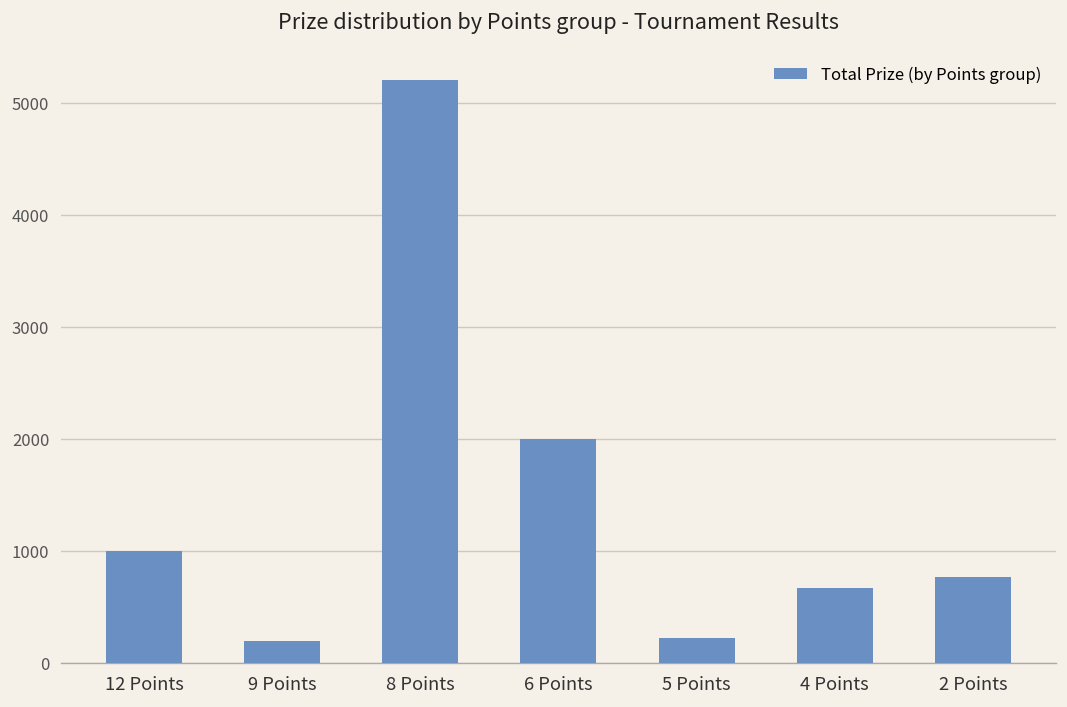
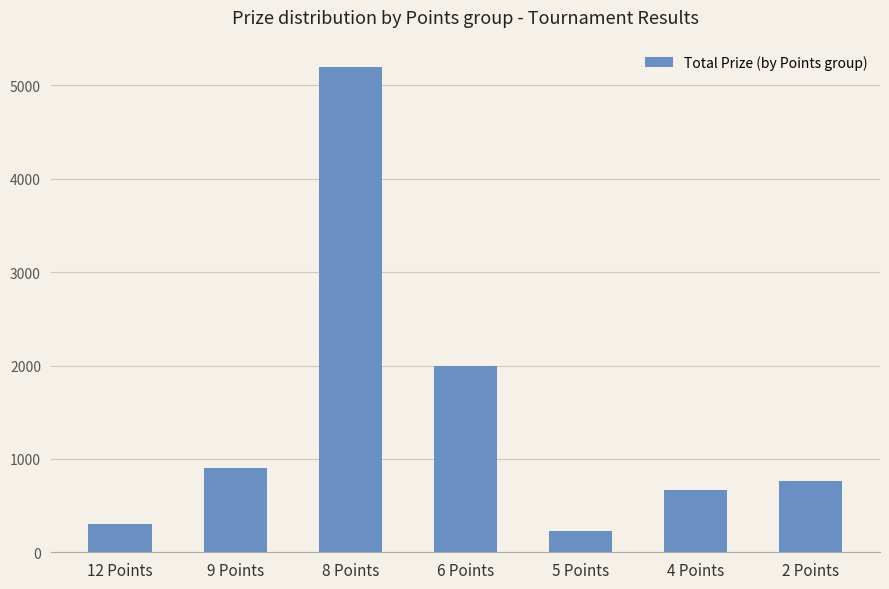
12 Points: 1000 -> 300
9 Points: 200 -> 900
